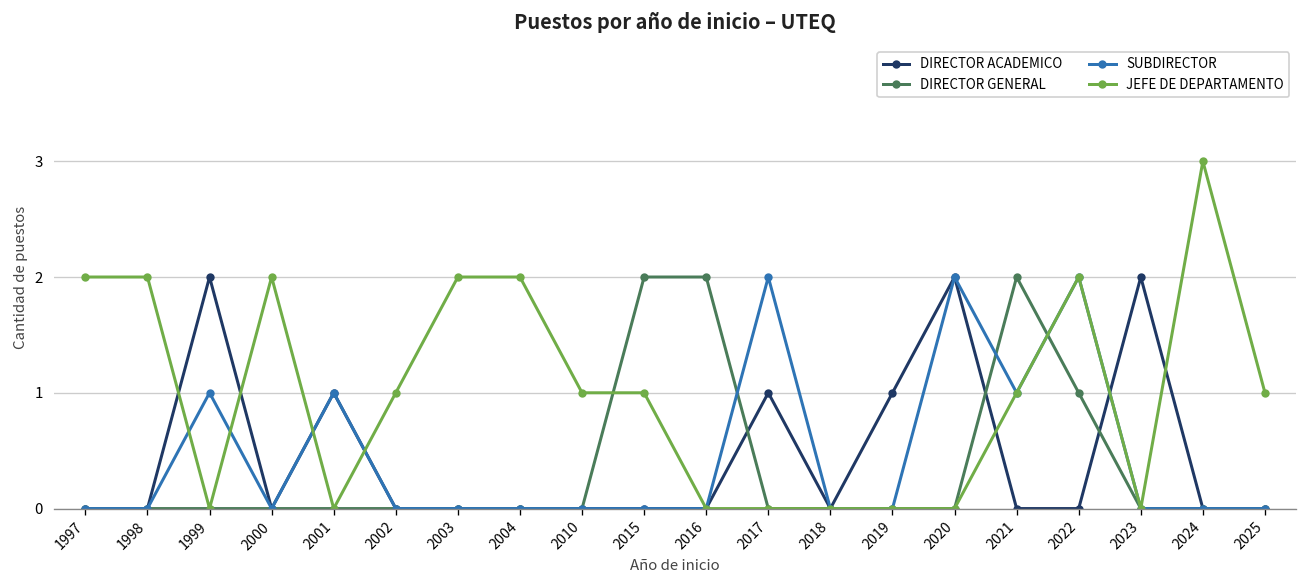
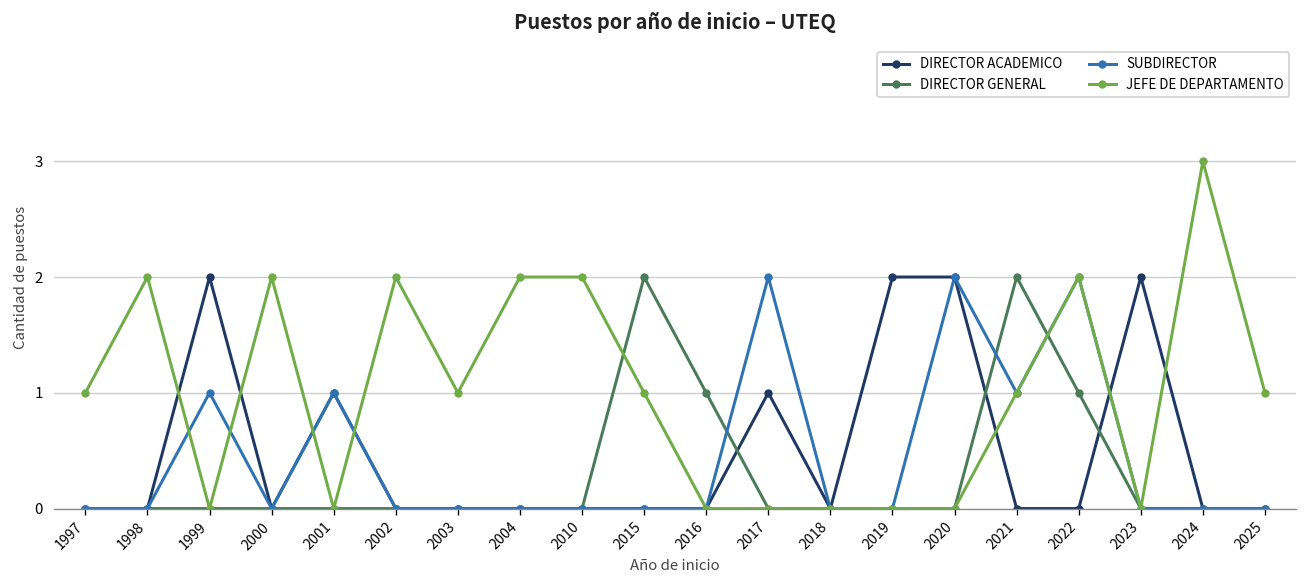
JEFE DE DEPARTAMENTO, 1997: 2 -> 1
JEFE DE DEPARTAMENTO, 2002: 1 -> 2
JEFE DE DEPARTAMENTO, 2003: 2 -> 1
JEFE DE DEPARTAMENTO, 2010: 1 -> 2
DIRECTOR GENERAL, 2016: 2 -> 1
DIRECTOR ACADEMICO, 2019: 1 -> 2
